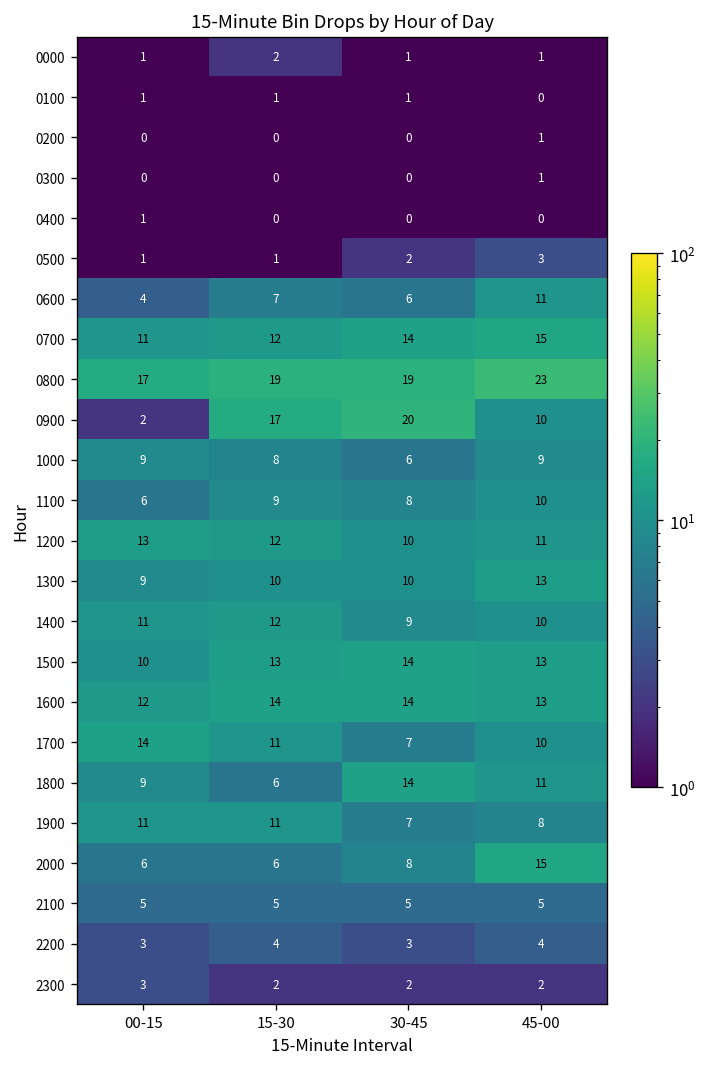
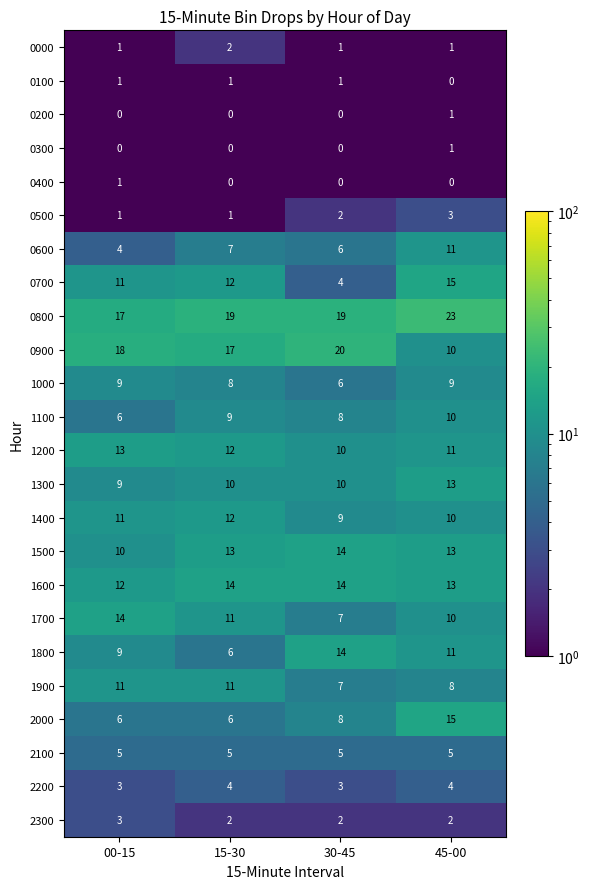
0700, 30-45: 14 -> 4
0900, 00-15: 2 -> 18
